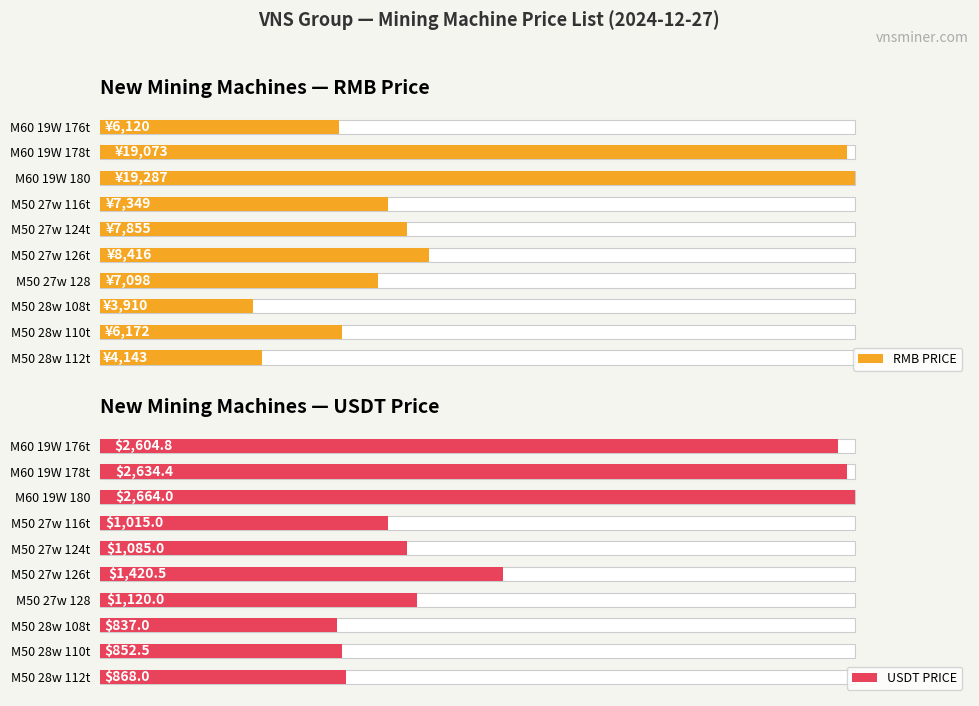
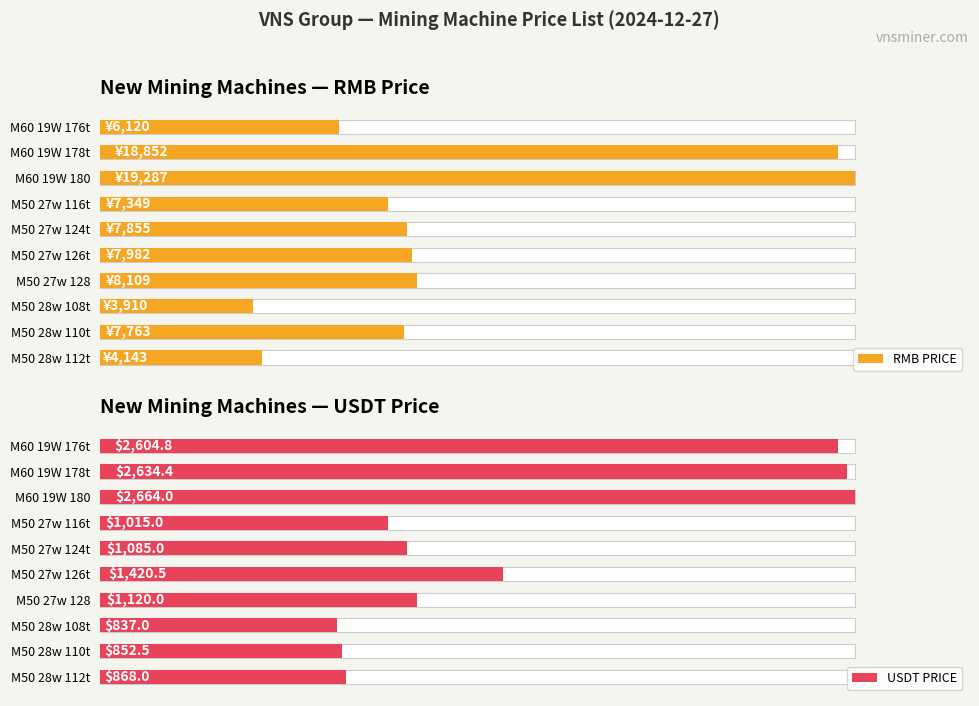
New Mining Machines — RMB Price, RMB PRICE, M60 19W 178t: ¥19,073 -> ¥18,852
New Mining Machines — RMB Price, RMB PRICE, M50 27w 126t: ¥8,416 -> ¥7,982
New Mining Machines — RMB Price, RMB PRICE, M50 27w 128: ¥7,098 -> ¥8,109
New Mining Machines — RMB Price, RMB PRICE, M50 28w 110t: ¥6,172 -> ¥7,763
